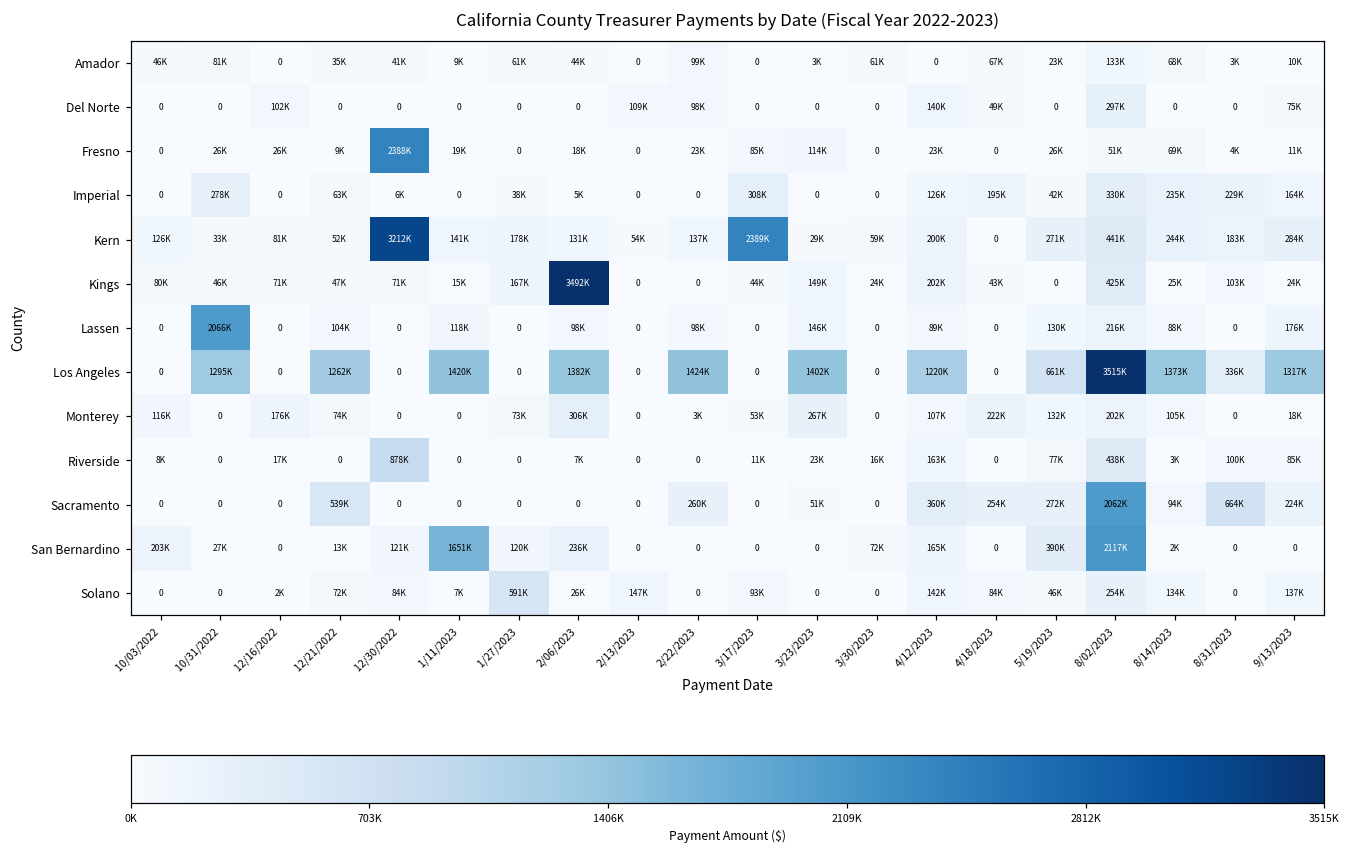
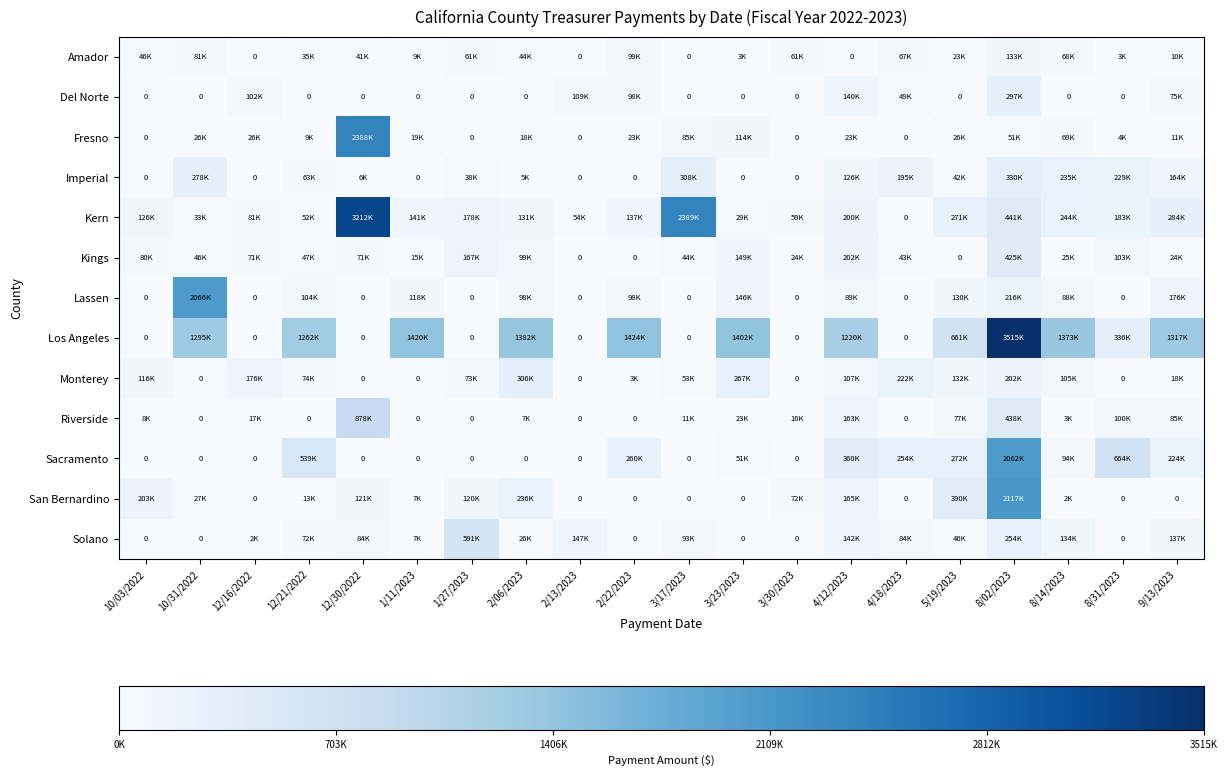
Kings, 2/06/2023: 3492K -> 99K
San Bernardino, 1/11/2023: 1651K -> 7K
